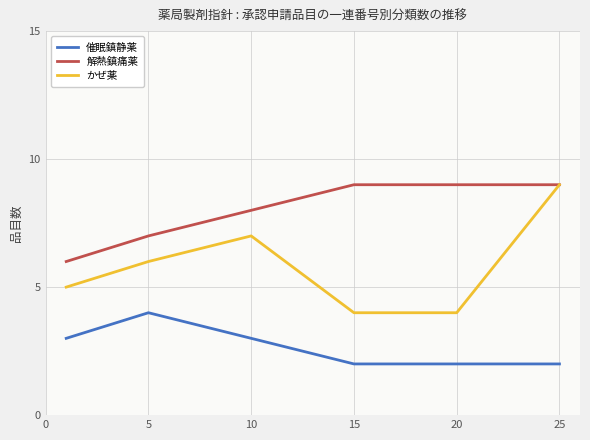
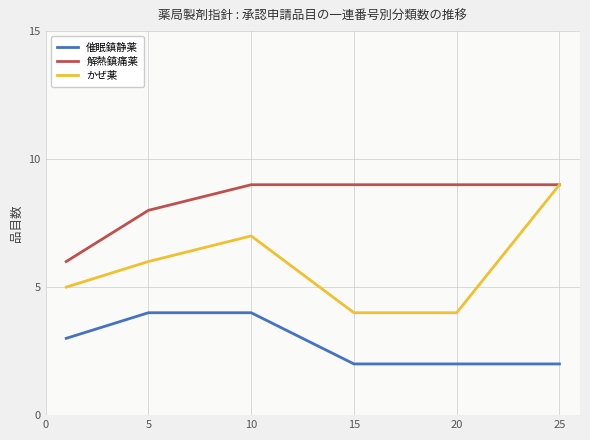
解熱鎮痛薬, 5: 7 -> 8
催眠鎮静薬, 10: 3 -> 4
解熱鎮痛薬, 10: 8 -> 9
